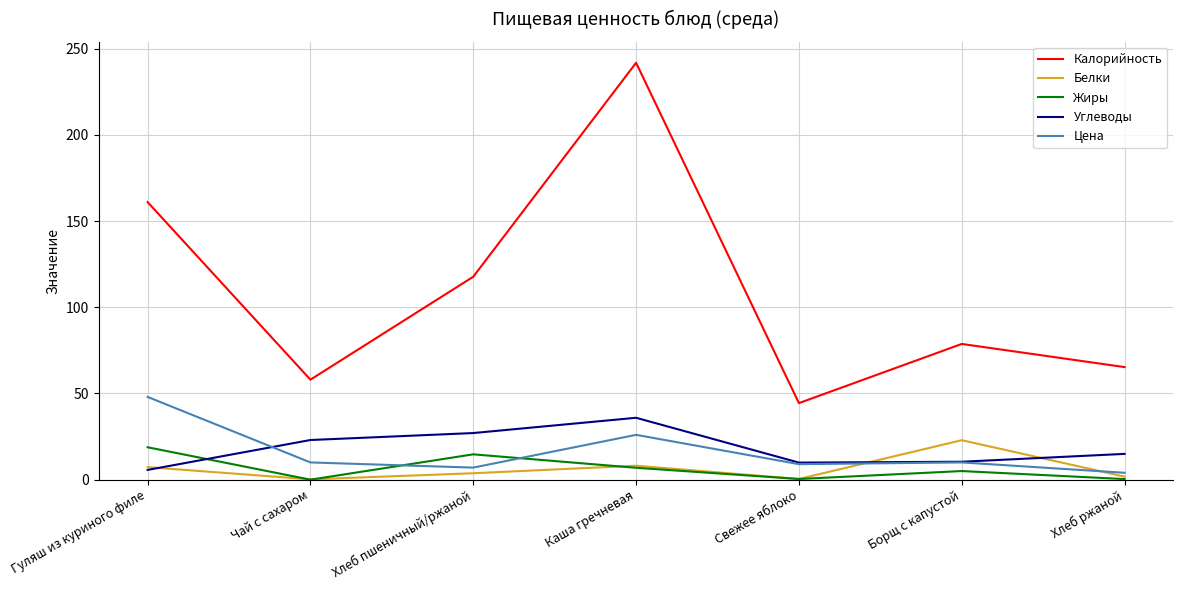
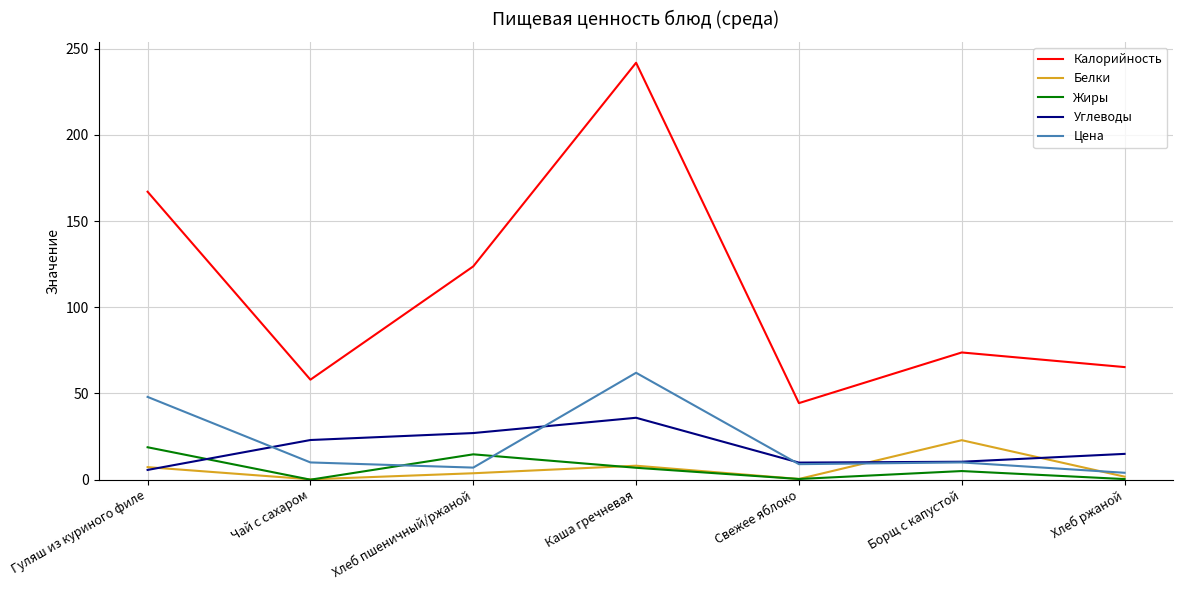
Калорийность, Гуляш из куриного филе: 161 -> 167
Калорийность, Хлеб пшеничный/ржаной: 118 -> 124
Цена, Каша гречневая: 26 -> 62
Калорийность, Борщ с капустой: 79 -> 74
